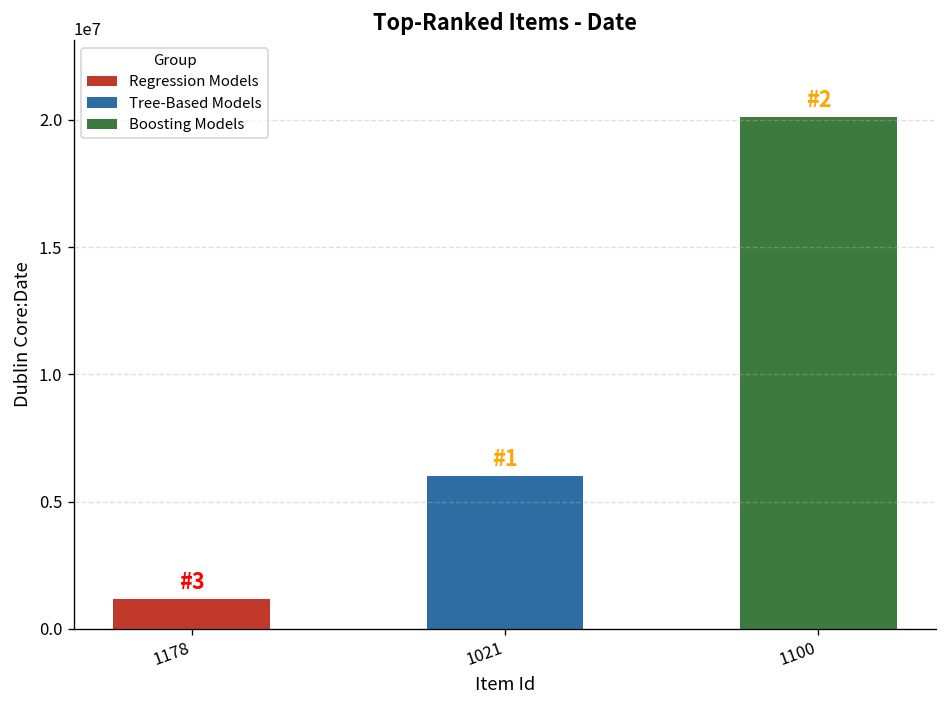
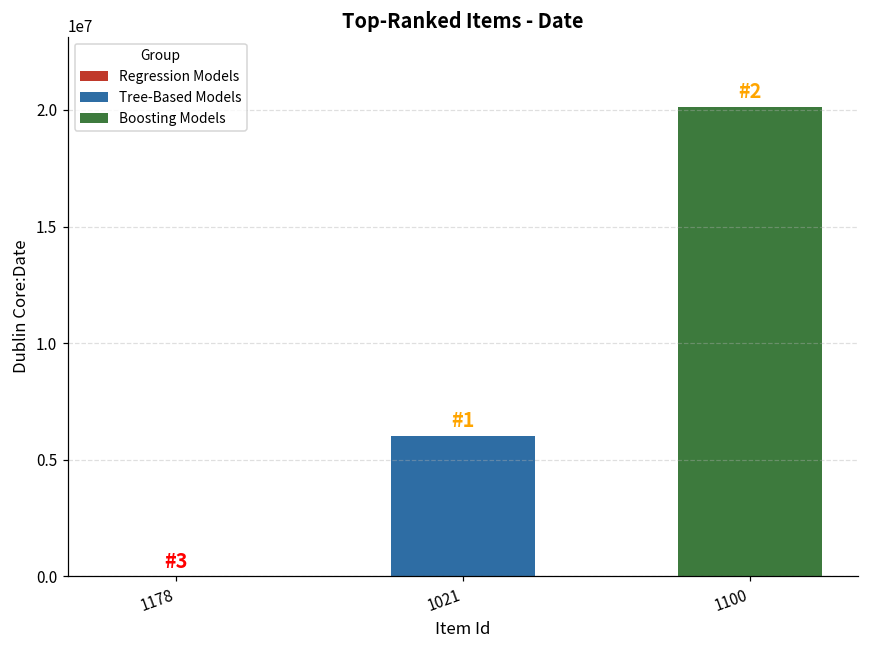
1178: 1200000 -> 0
